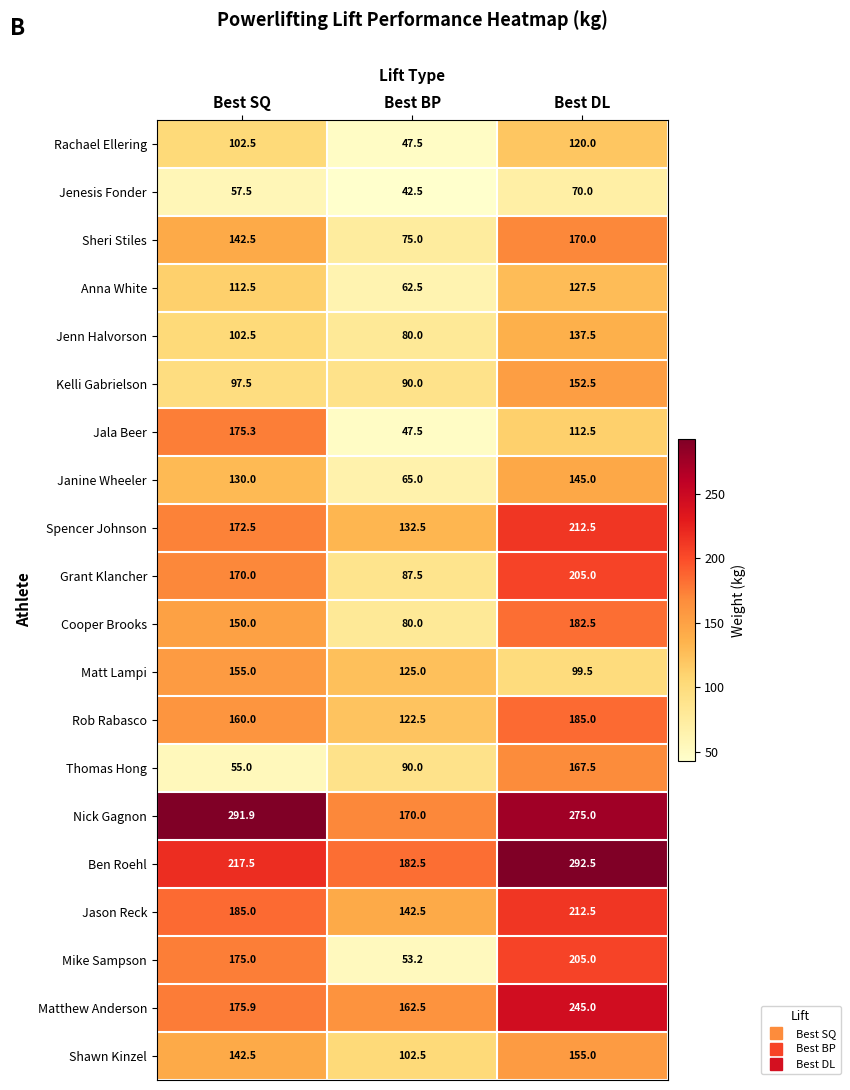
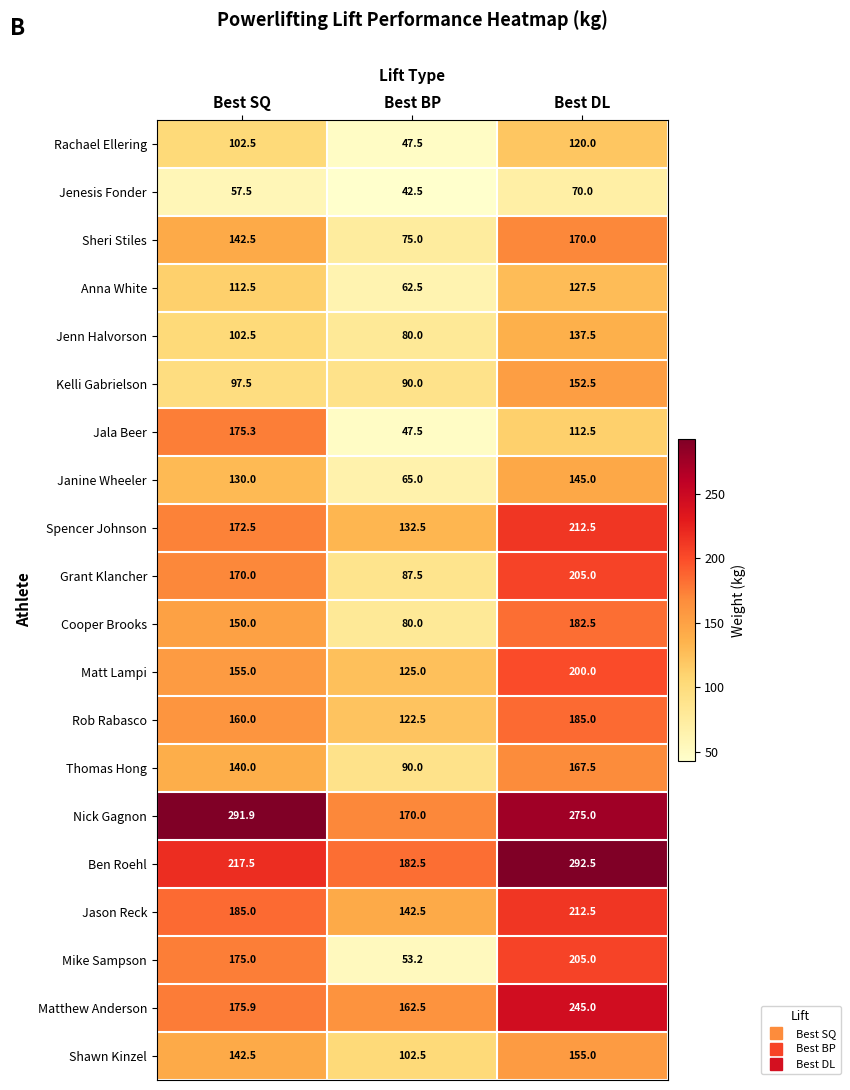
Matt Lampi, Best DL: 99.5 -> 200.0
Thomas Hong, Best SQ: 55.0 -> 140.0
